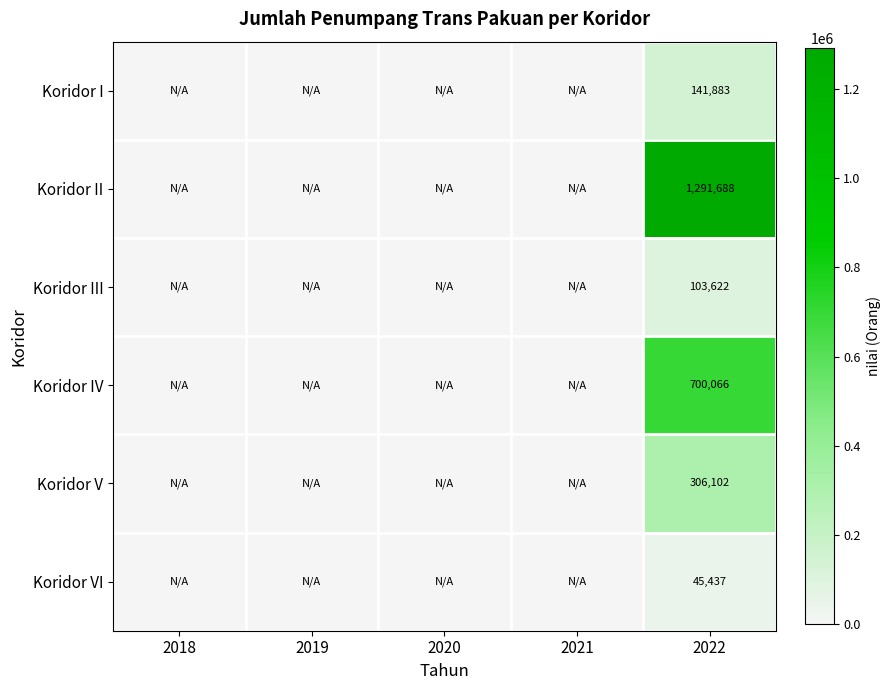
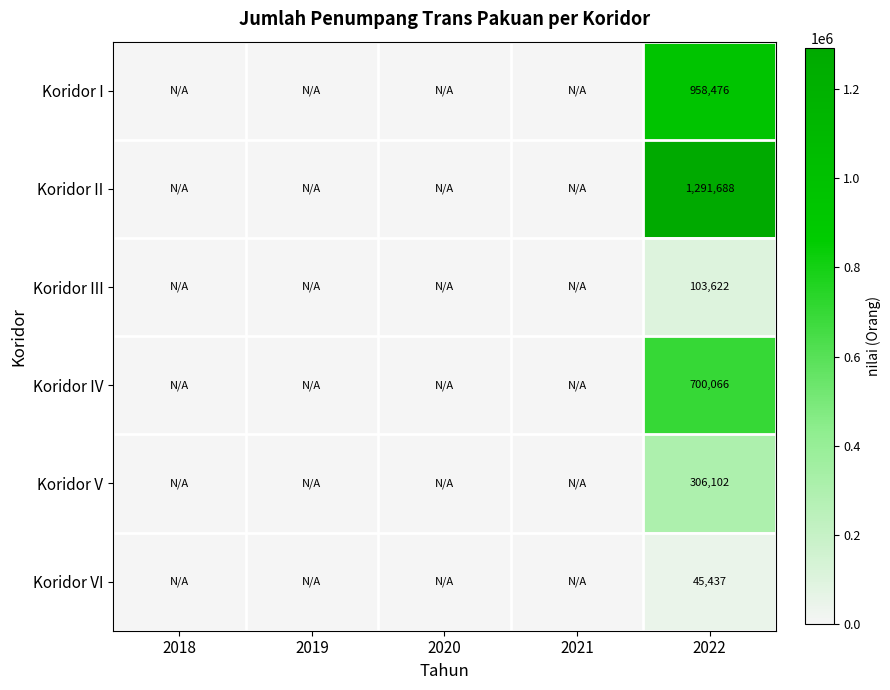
Koridor I, 2022: 141,883 -> 958,476
